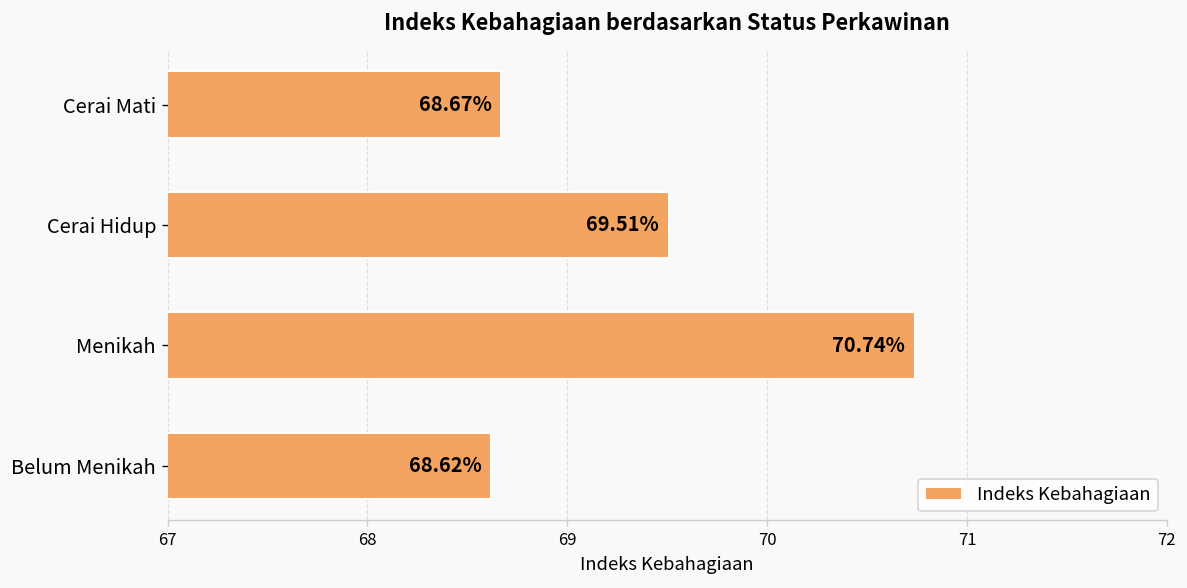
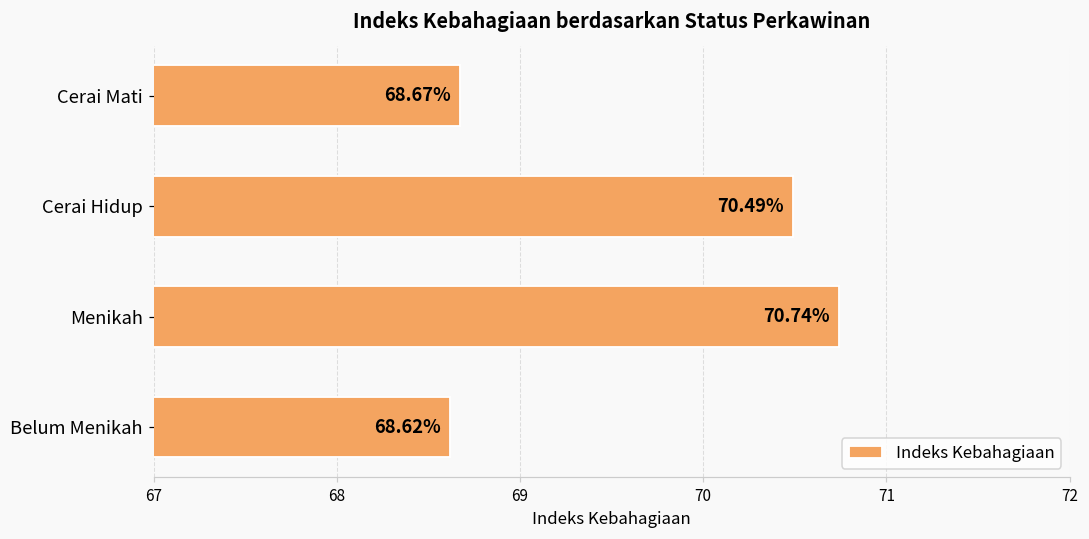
Cerai Hidup: 69.51% -> 70.49%
